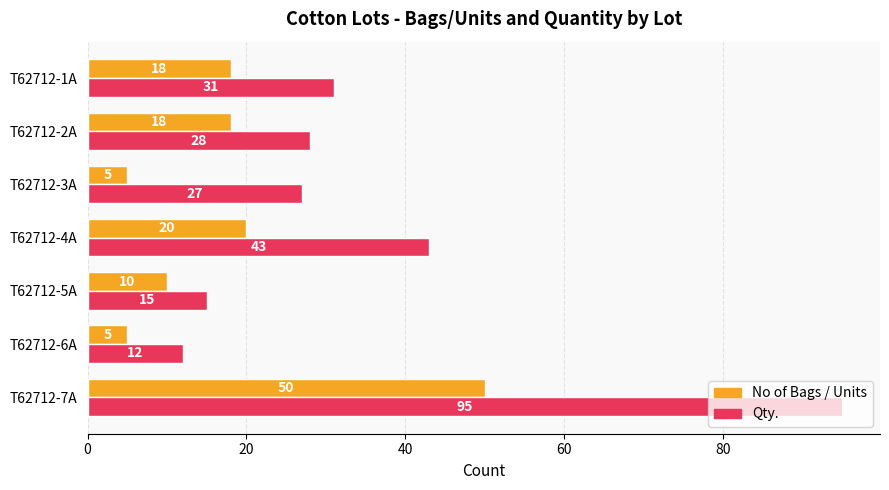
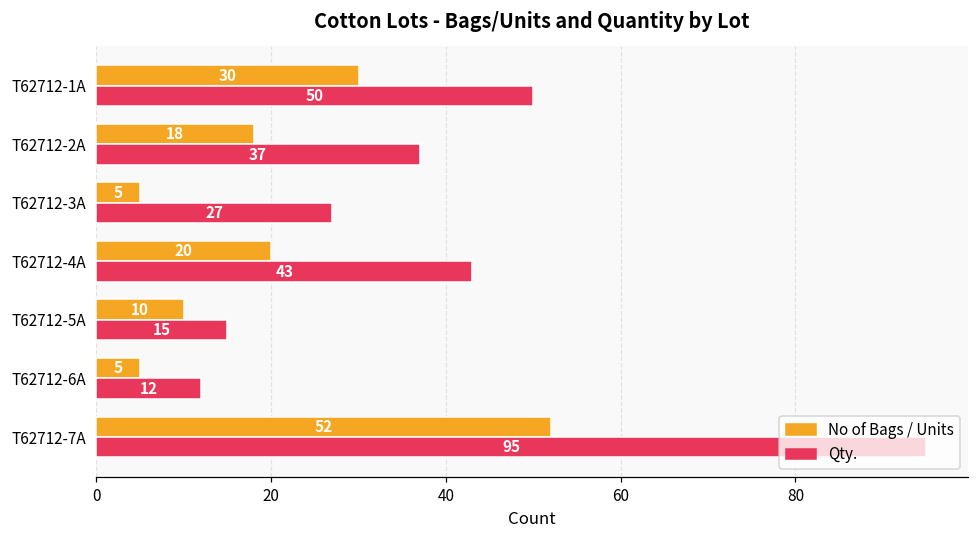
No of Bags / Units, T62712-1A: 18 -> 30
Qty., T62712-1A: 31 -> 50
Qty., T62712-2A: 28 -> 37
No of Bags / Units, T62712-7A: 50 -> 52
